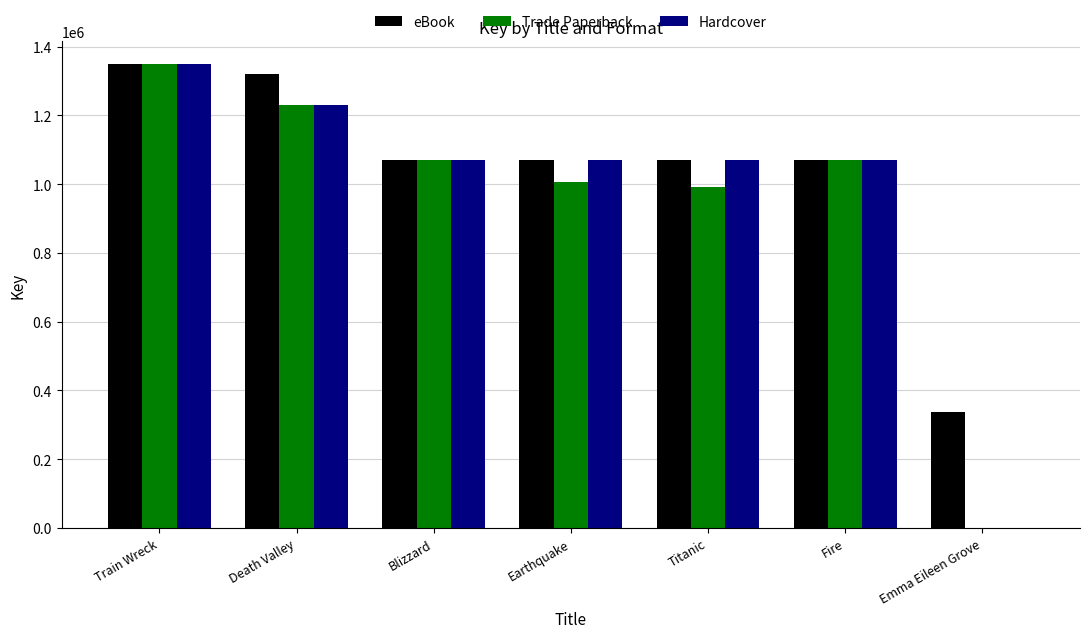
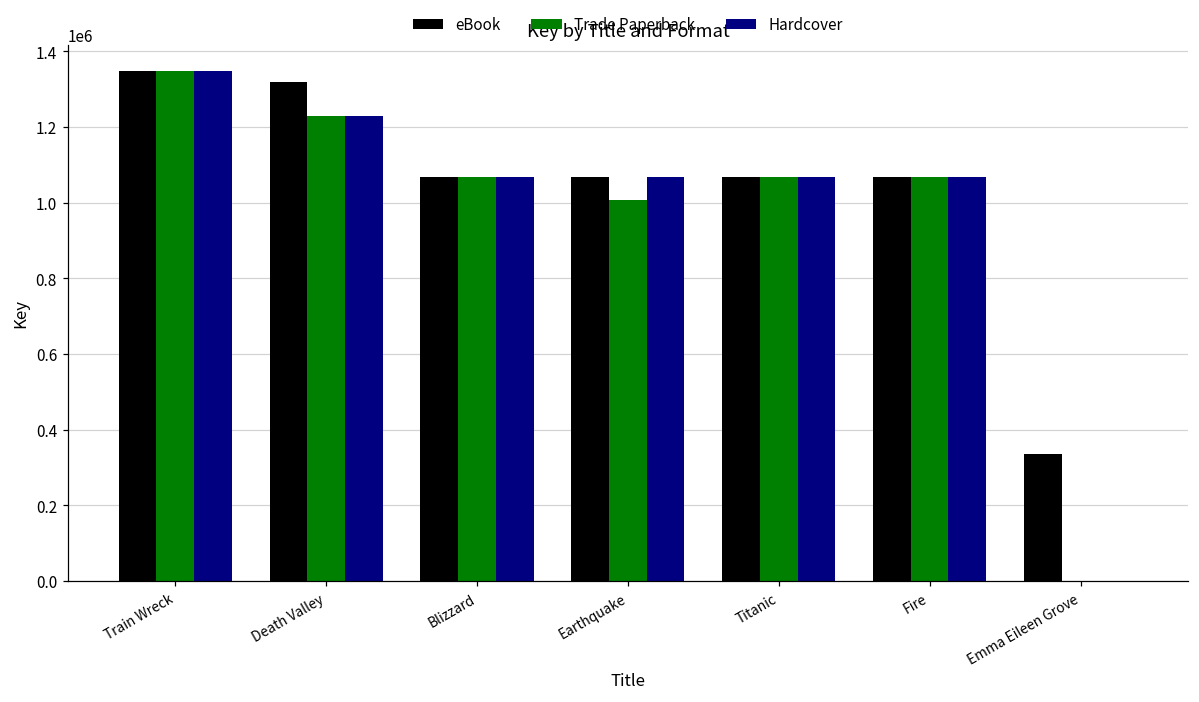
Trade Paperback, Titanic: 990000 -> 1070000
